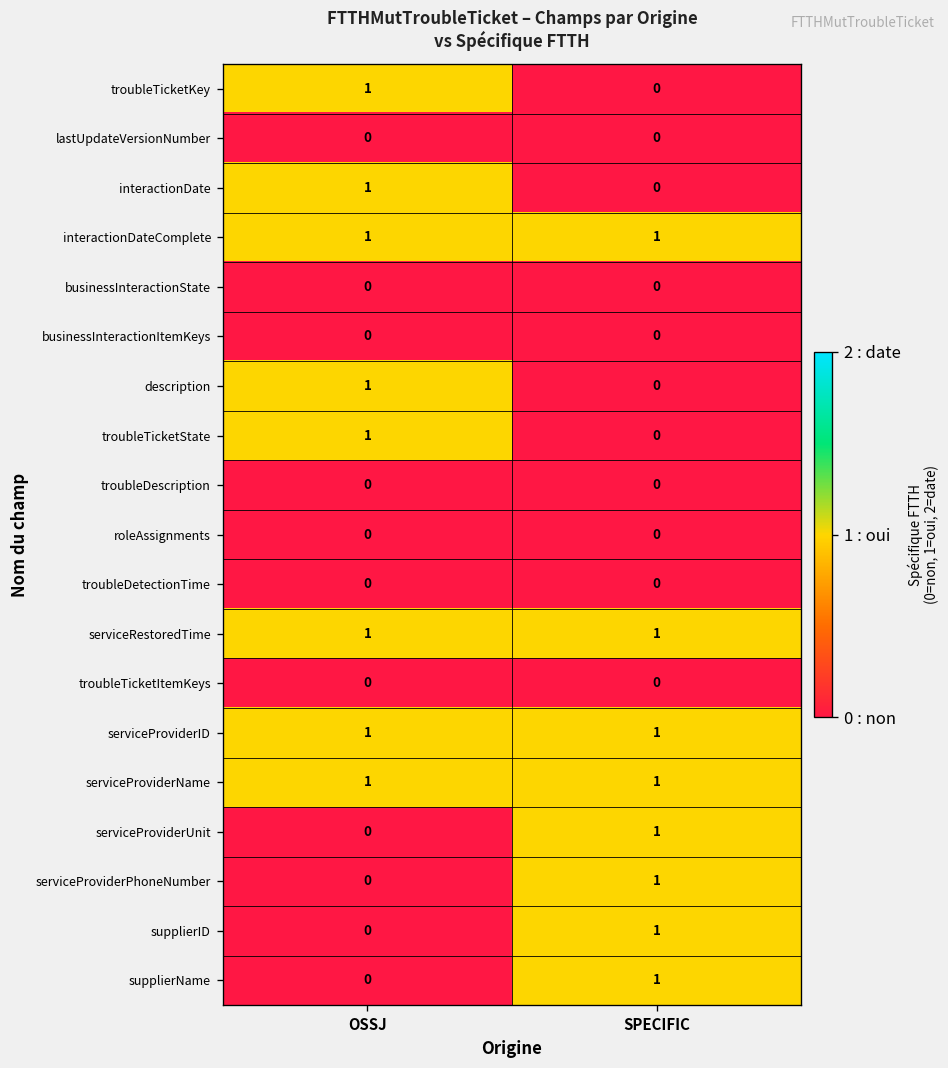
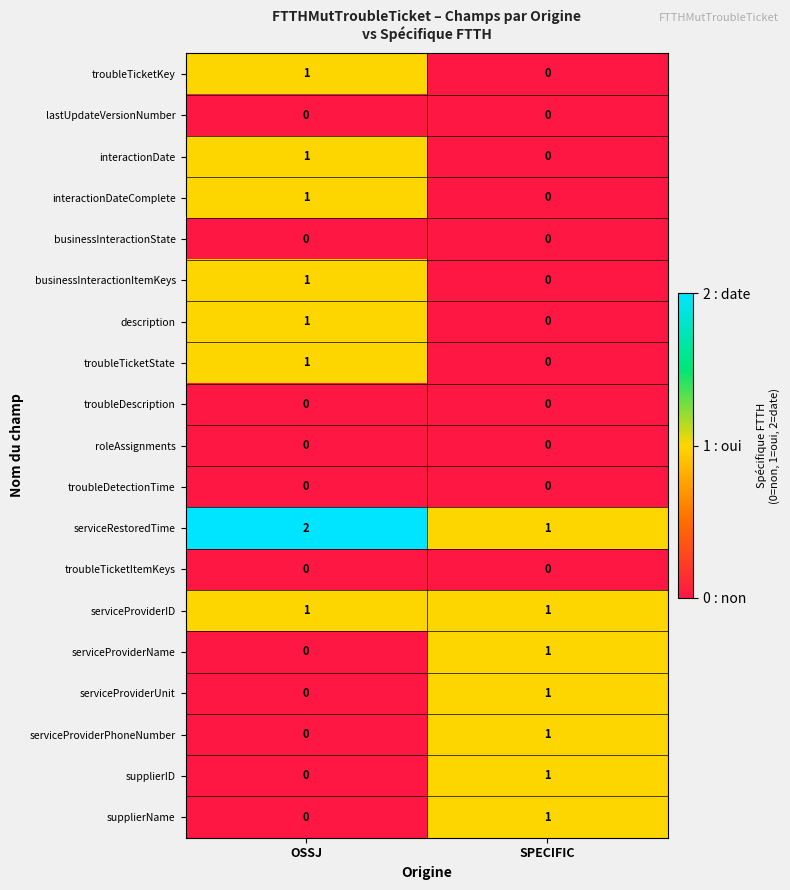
interactionDateComplete, SPECIFIC: 1 -> 0
businessInteractionItemKeys, OSSJ: 0 -> 1
serviceRestoredTime, OSSJ: 1 -> 2
serviceProviderName, OSSJ: 1 -> 0
